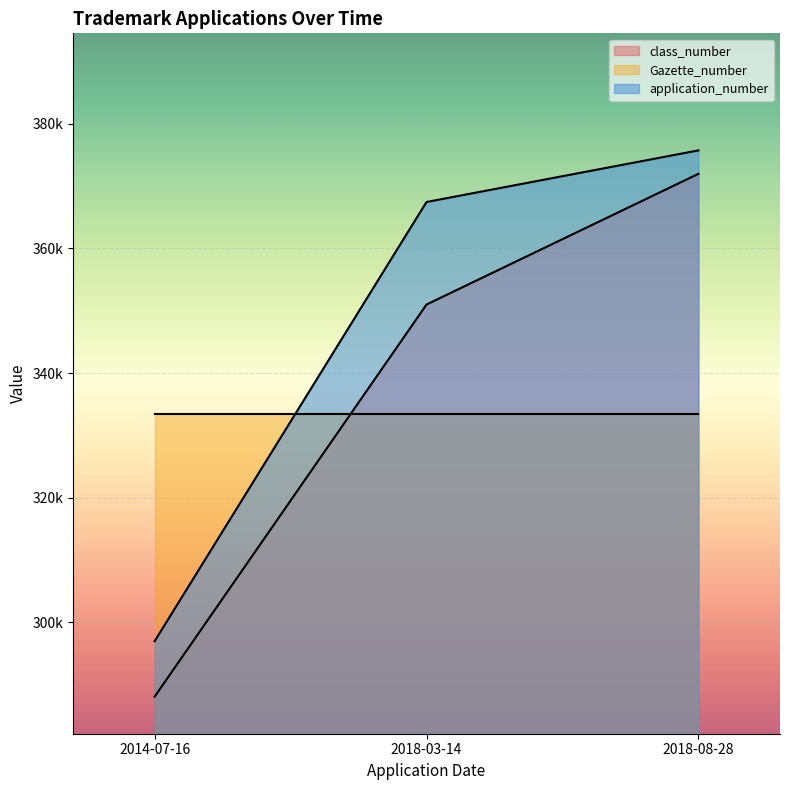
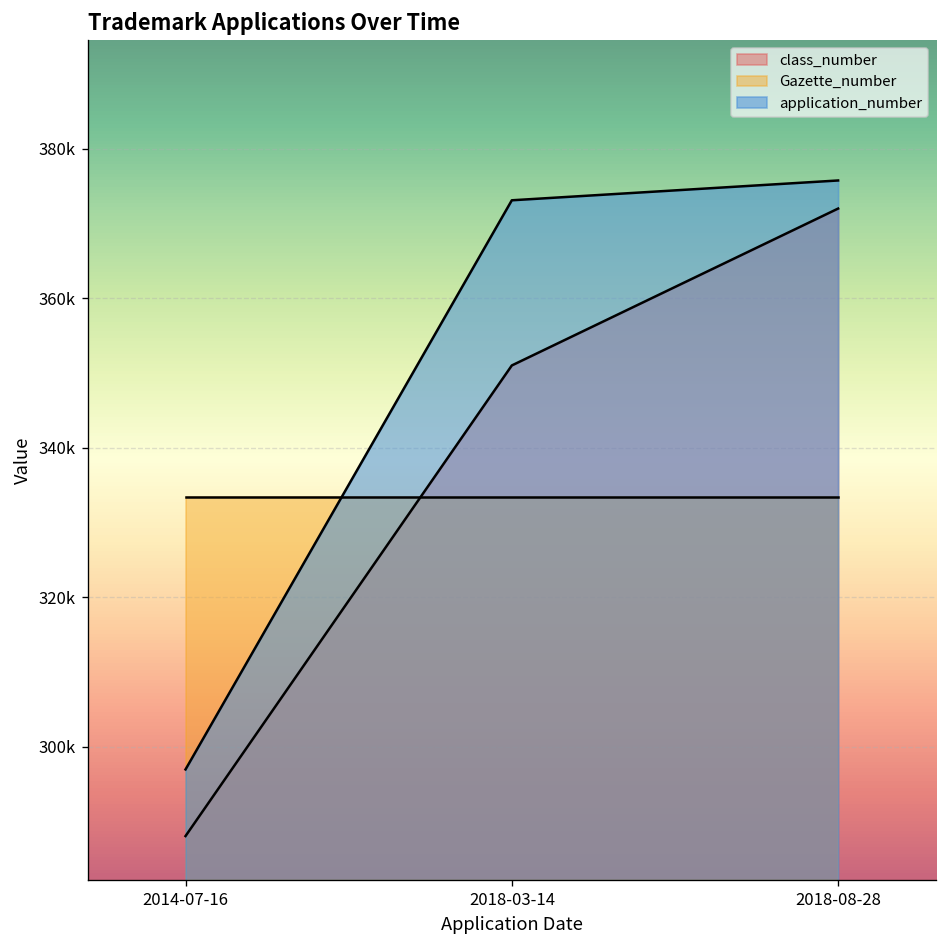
application_number, 2018-03-14: 367000 -> 373000
